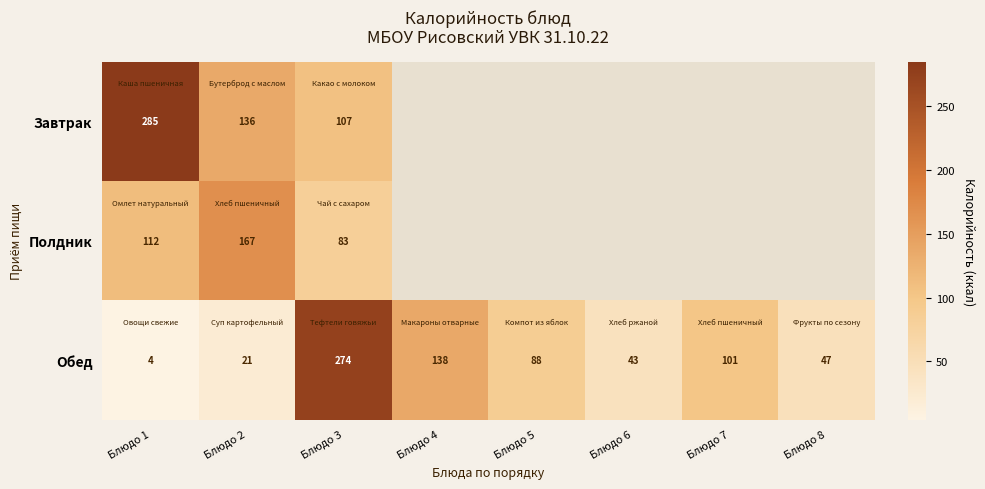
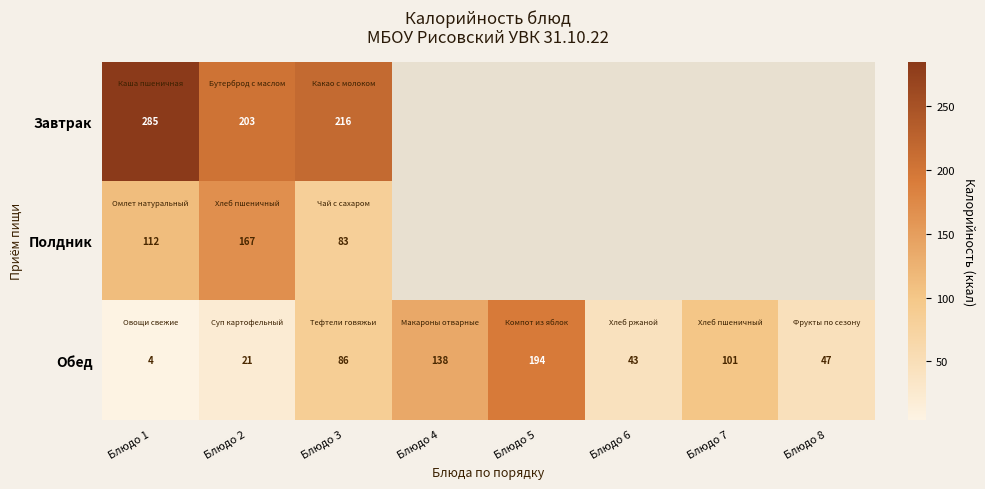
Завтрак, Блюдо 2: 136 -> 203
Завтрак, Блюдо 3: 107 -> 216
Обед, Блюдо 3: 274 -> 86
Обед, Блюдо 5: 88 -> 194
